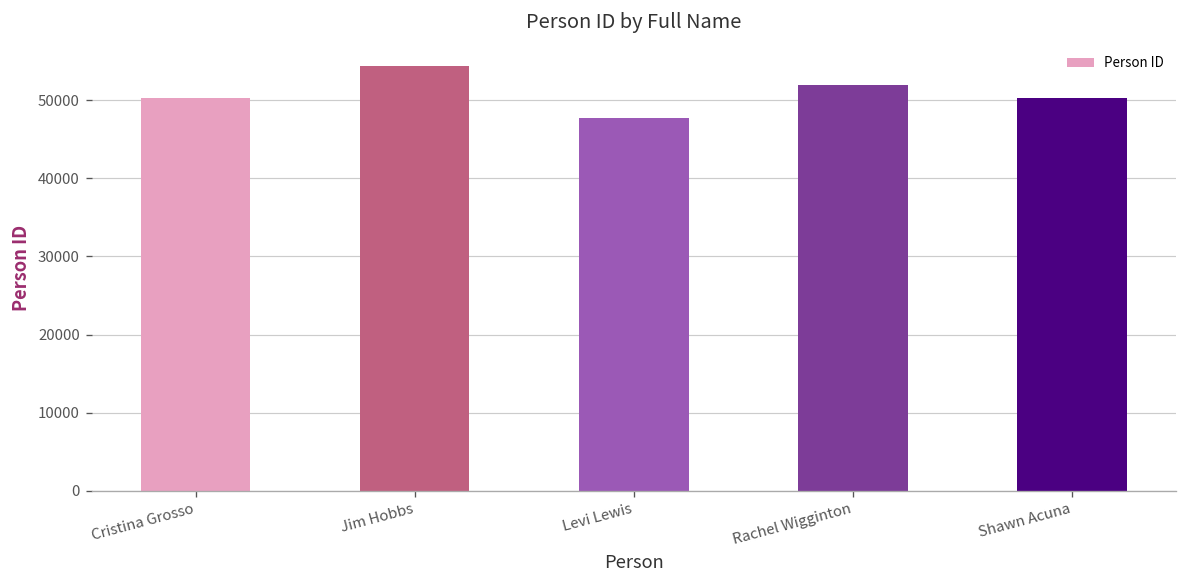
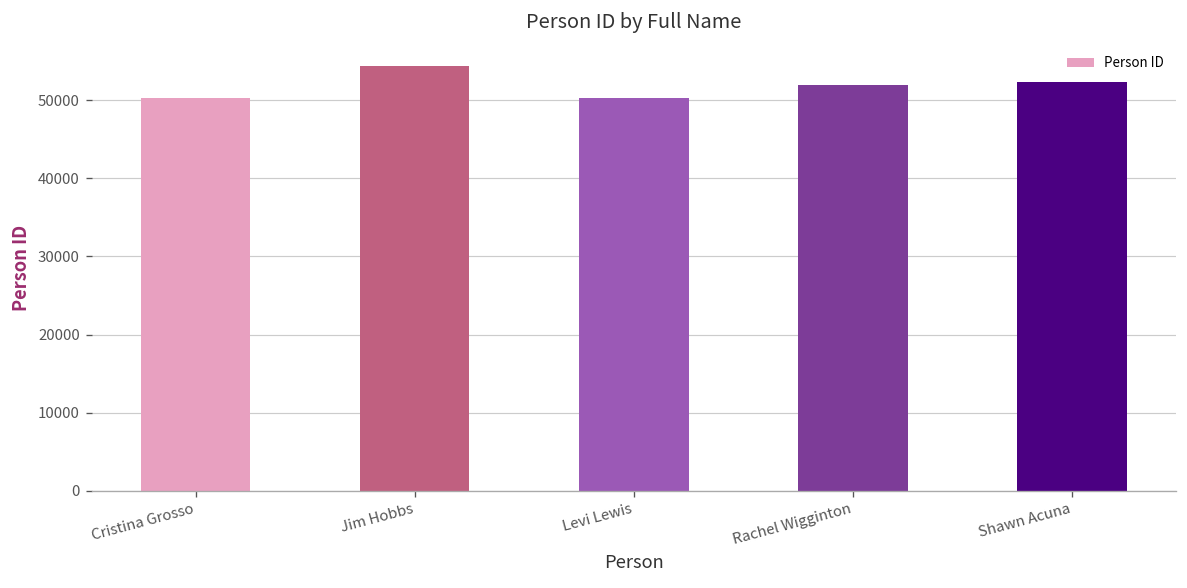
Levi Lewis: 48000 -> 50000
Shawn Acuna: 50000 -> 52000
